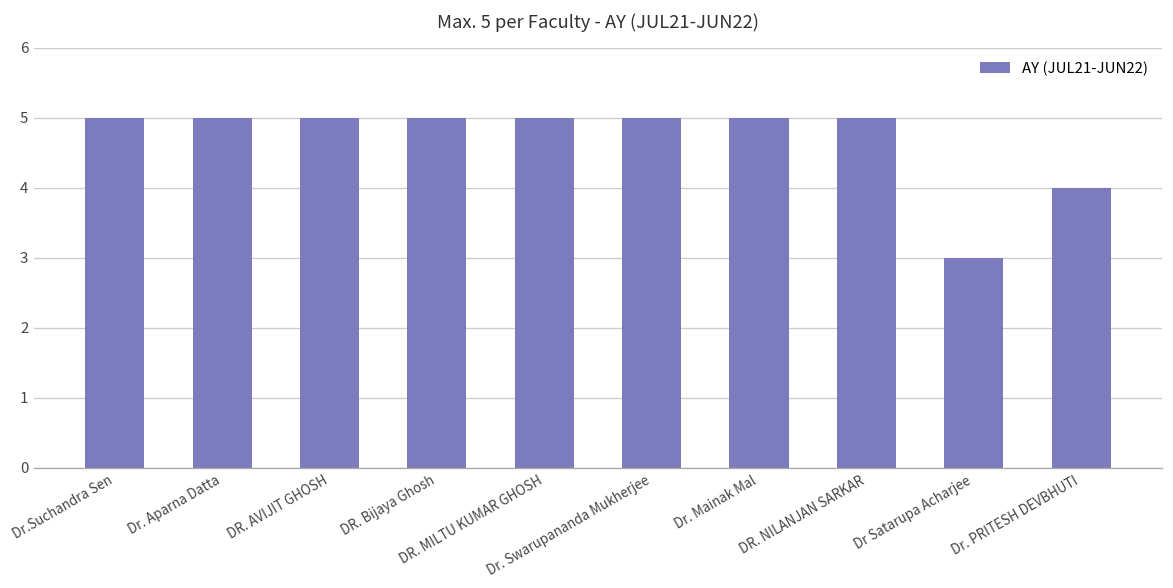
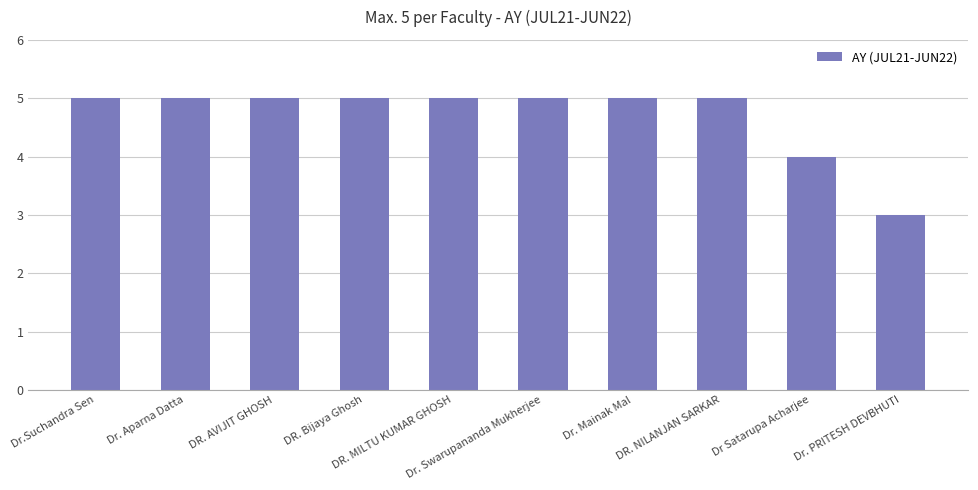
Dr Satarupa Acharjee: 3 -> 4
Dr. PRITESH DEVBHUTI: 4 -> 3
